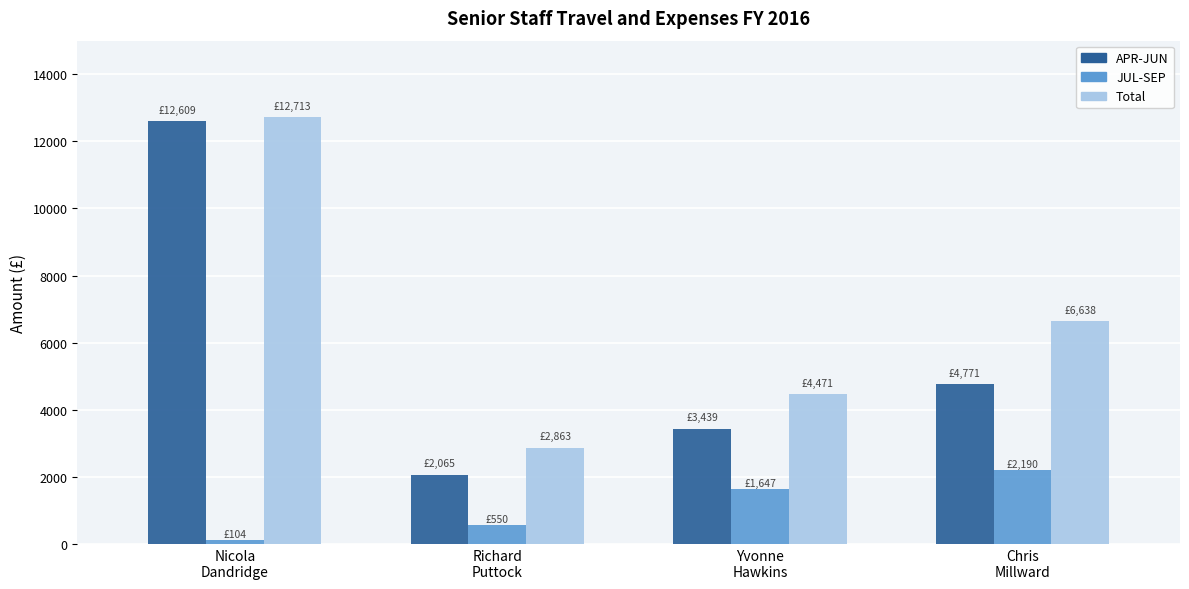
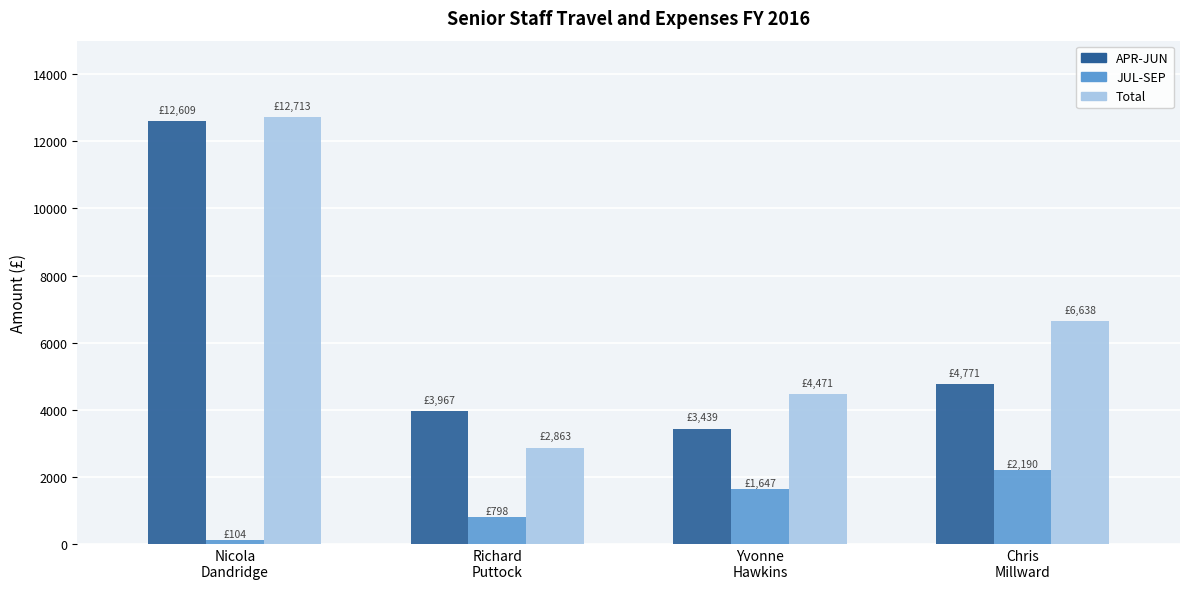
APR-JUN, Richard Puttock: £2,065 -> £3,967
JUL-SEP, Richard Puttock: £550 -> £798
